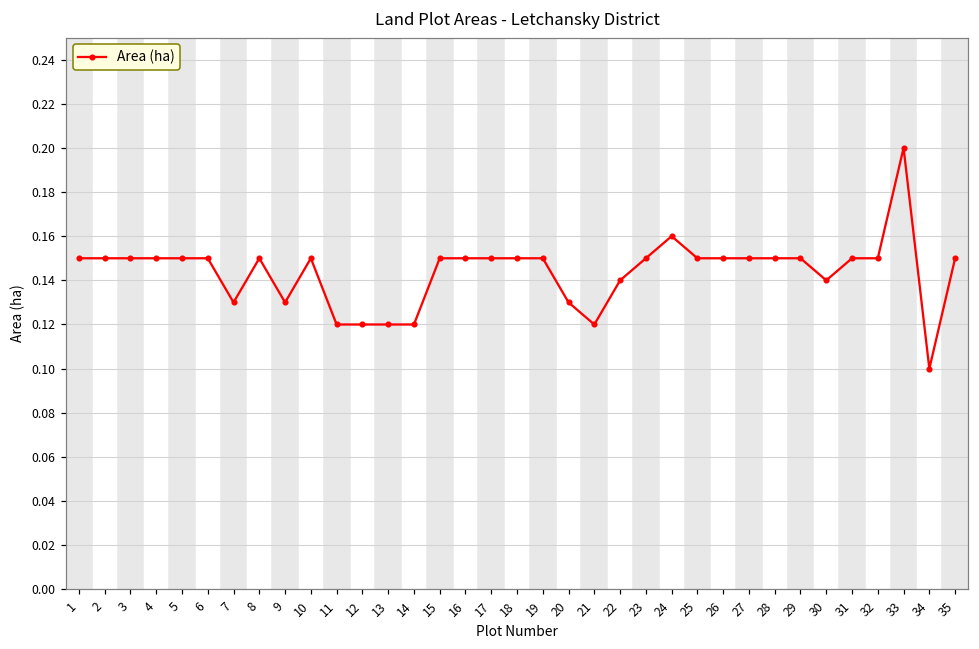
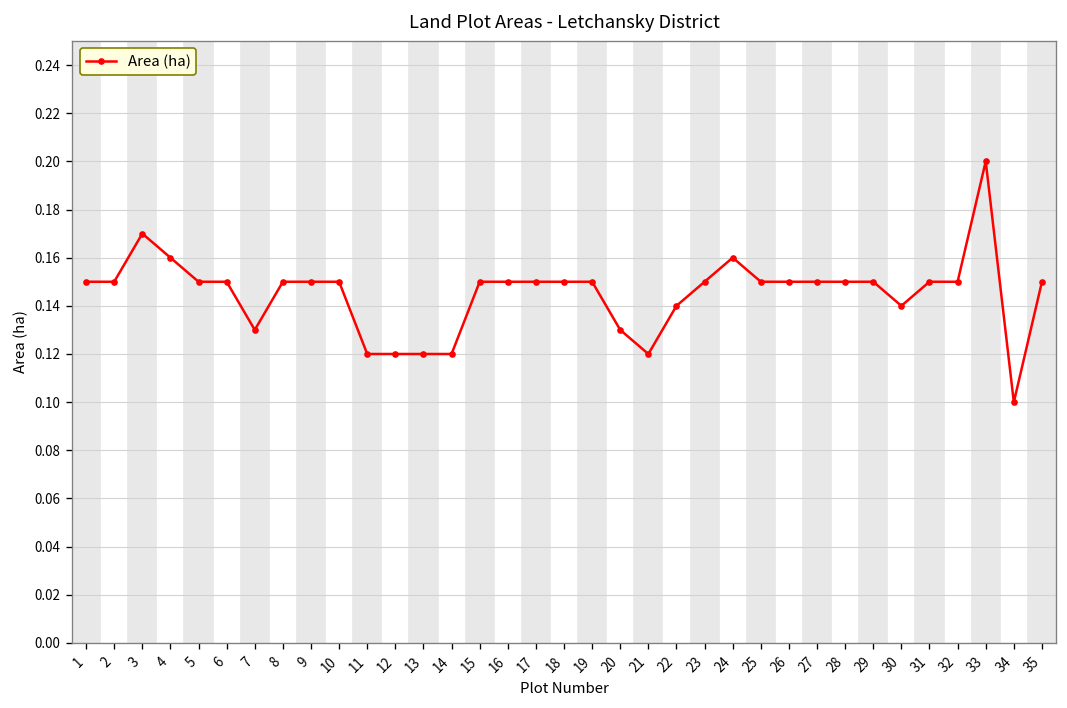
3: 0.15 -> 0.17
4: 0.15 -> 0.16
9: 0.13 -> 0.15
